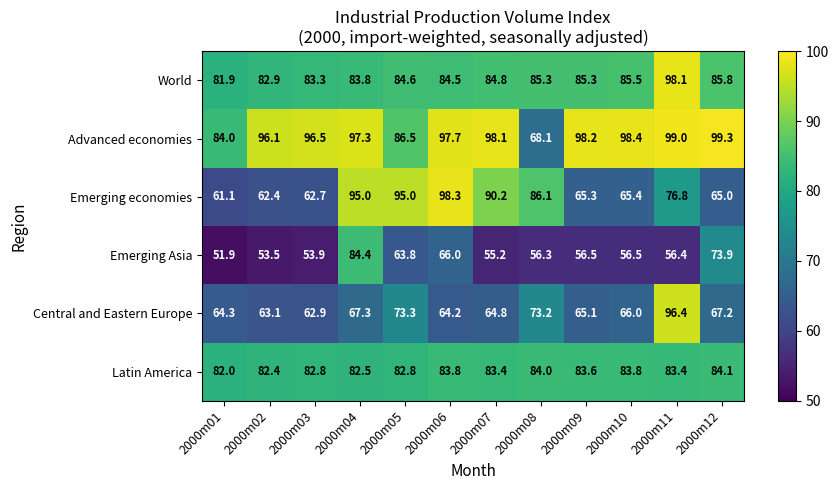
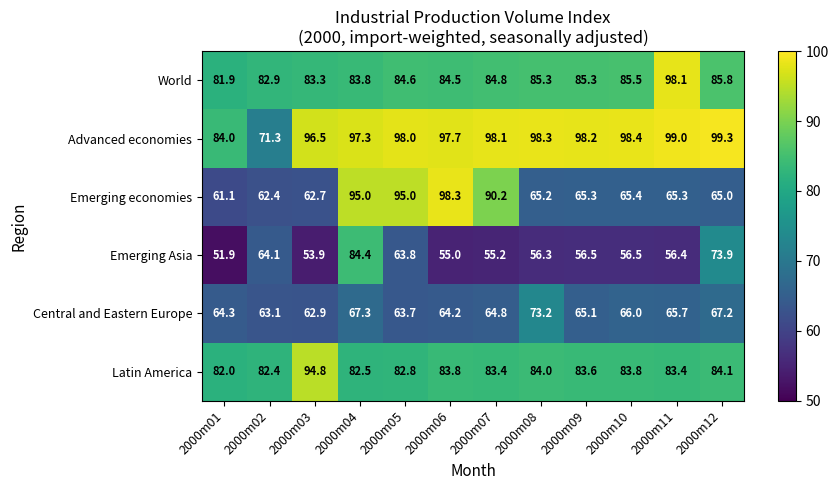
Advanced economies, 2000m02: 96.1 -> 71.3
Advanced economies, 2000m05: 86.5 -> 98.0
Advanced economies, 2000m08: 68.1 -> 98.3
Emerging economies, 2000m08: 86.1 -> 65.2
Emerging economies, 2000m11: 76.8 -> 65.3
Emerging Asia, 2000m02: 53.5 -> 64.1
Emerging Asia, 2000m06: 66.0 -> 55.0
Central and Eastern Europe, 2000m05: 73.3 -> 63.7
Central and Eastern Europe, 2000m11: 96.4 -> 65.7
Latin America, 2000m03: 82.8 -> 94.8
